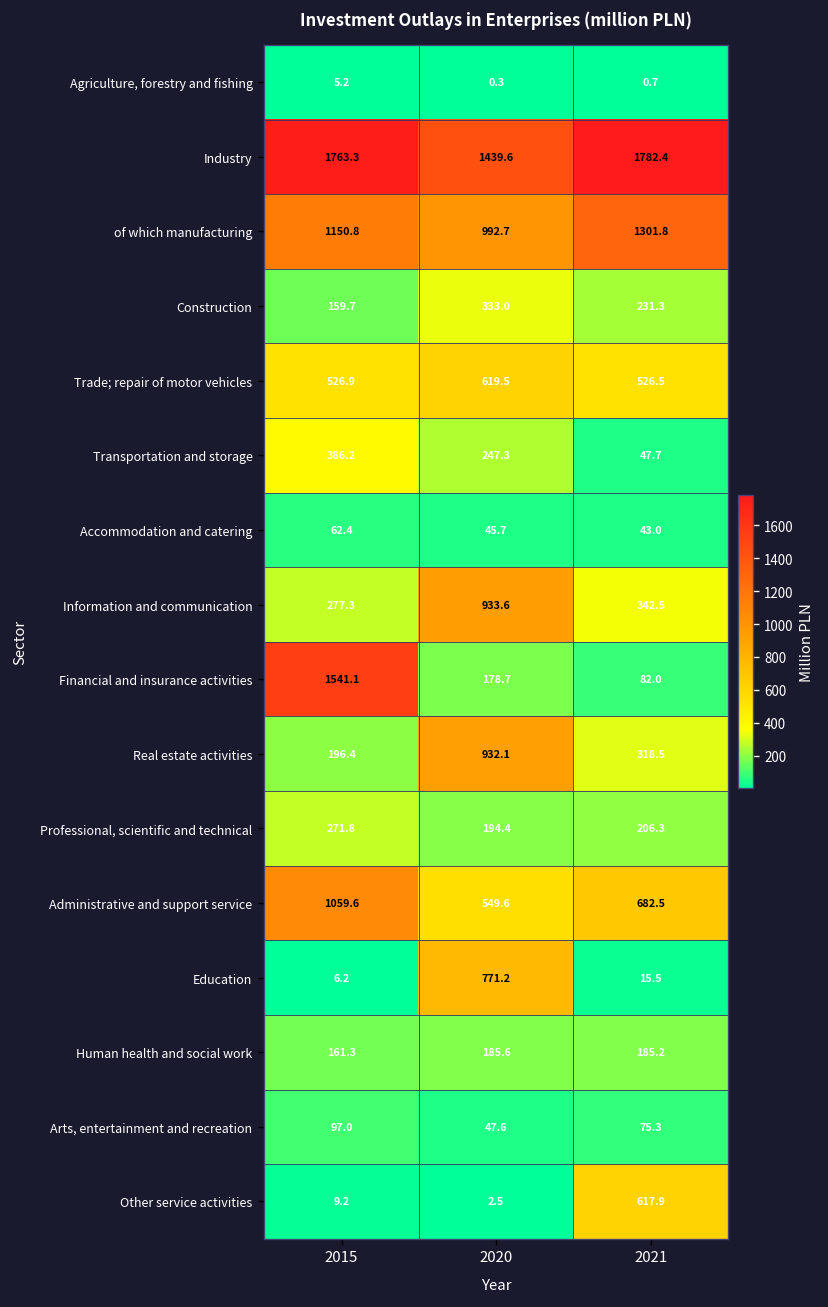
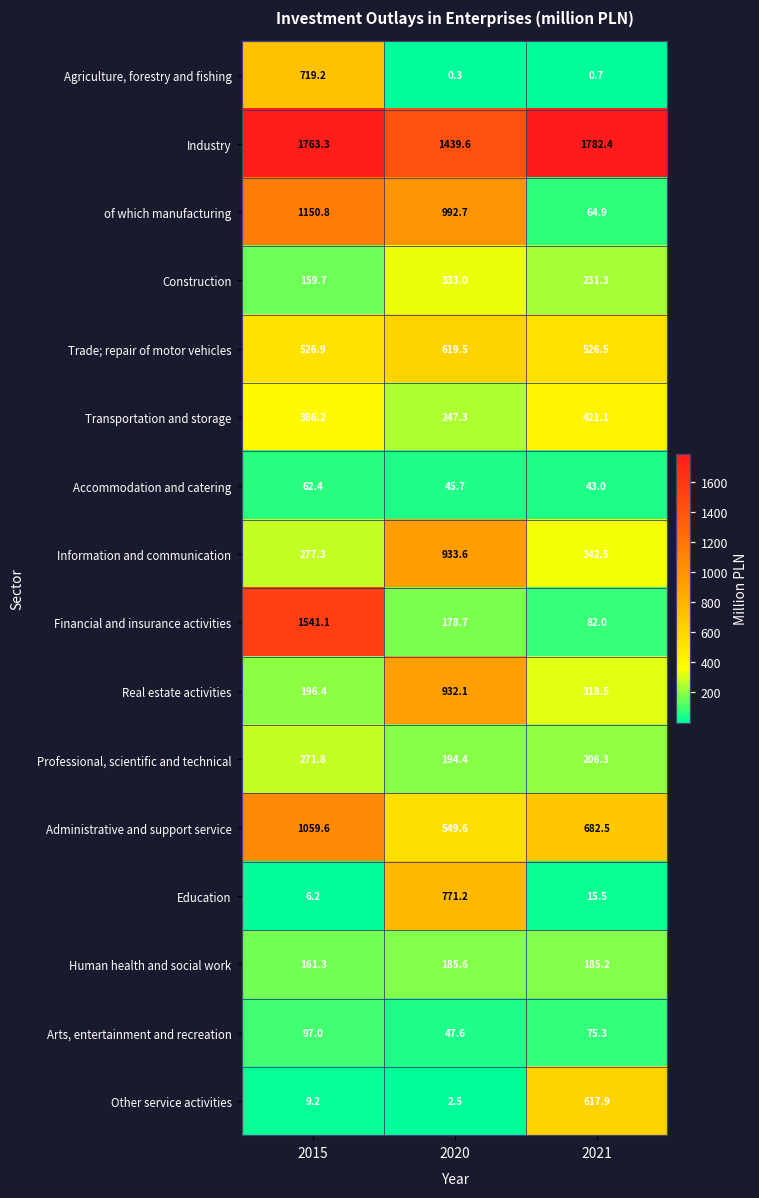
Agriculture, forestry and fishing, 2015: 5.2 -> 719.2
of which manufacturing, 2021: 1301.8 -> 64.9
Transportation and storage, 2021: 47.7 -> 421.1
